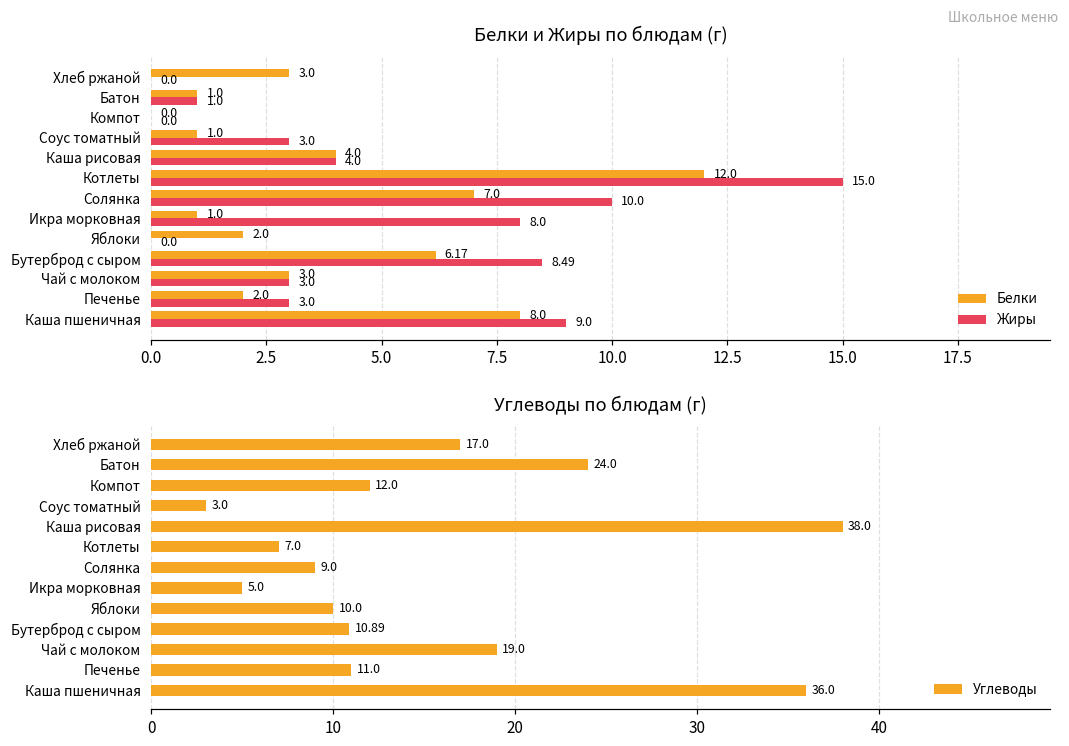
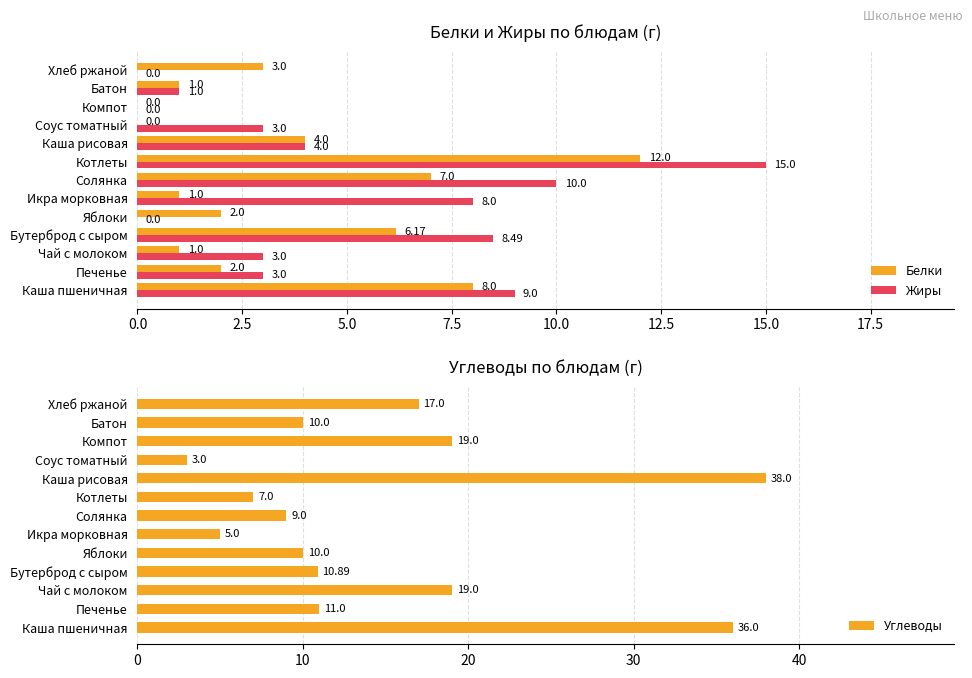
Белки и Жиры по блюдам (г), Белки, Соус томатный: 1.0 -> 0.0
Белки и Жиры по блюдам (г), Белки, Чай с молоком: 3.0 -> 1.0
Углеводы по блюдам (г), Батон: 24.0 -> 10.0
Углеводы по блюдам (г), Компот: 12.0 -> 19.0
